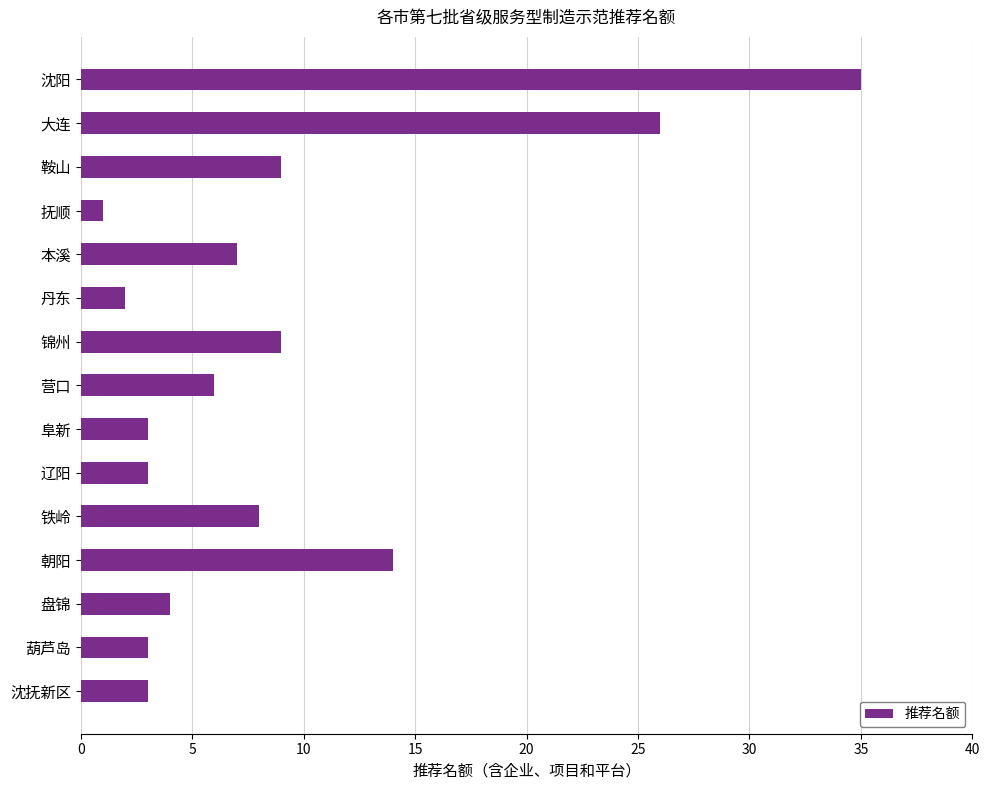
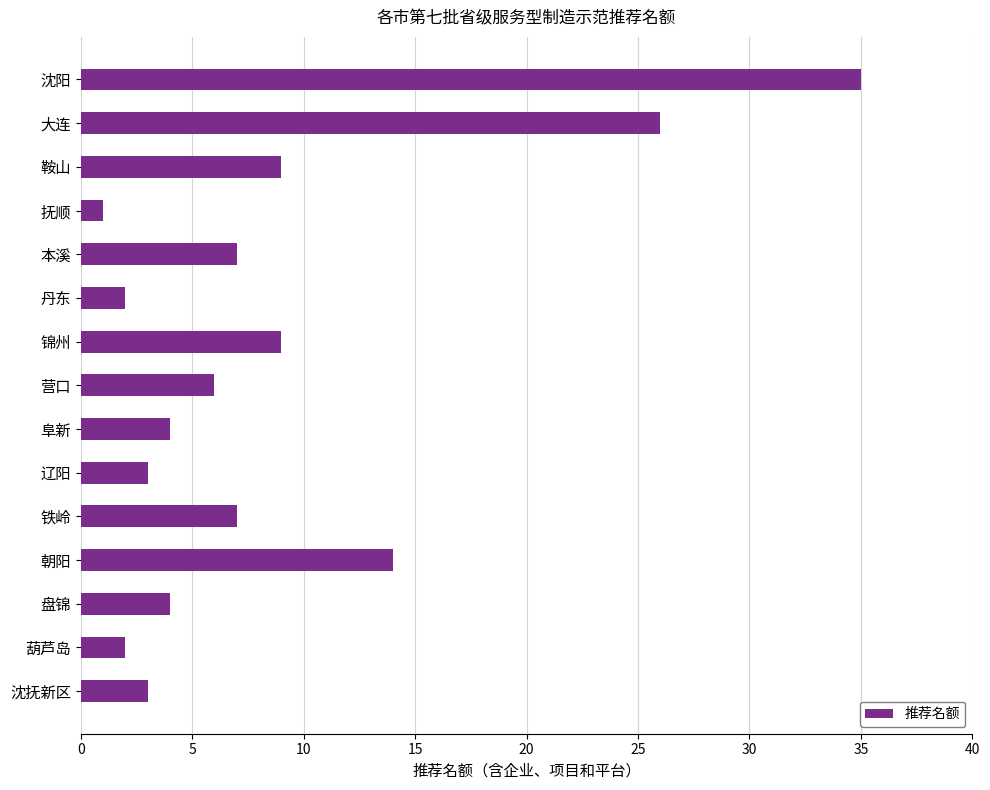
阜新: 3 -> 4
铁岭: 8 -> 7
葫芦岛: 3 -> 2
